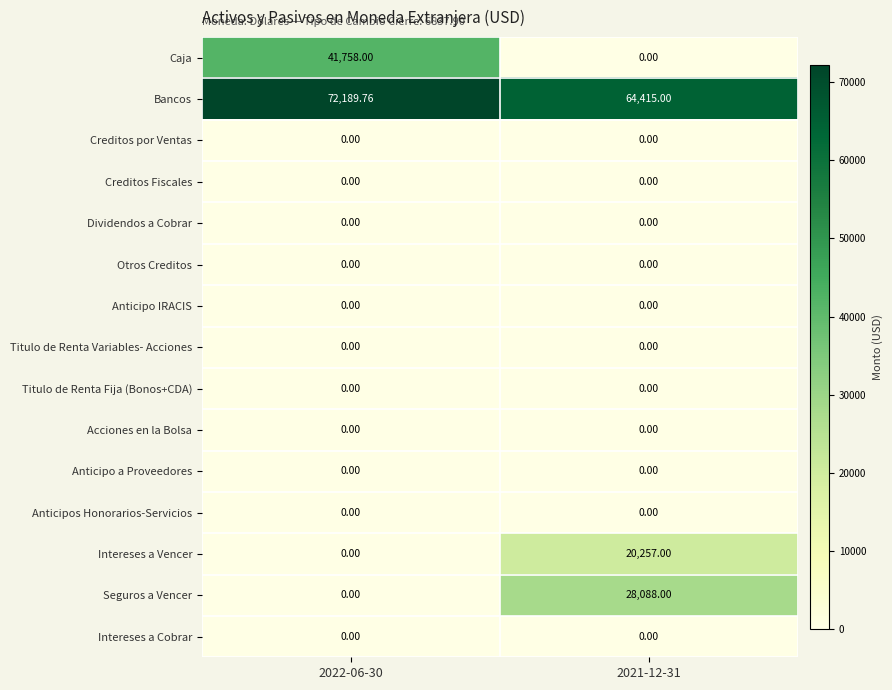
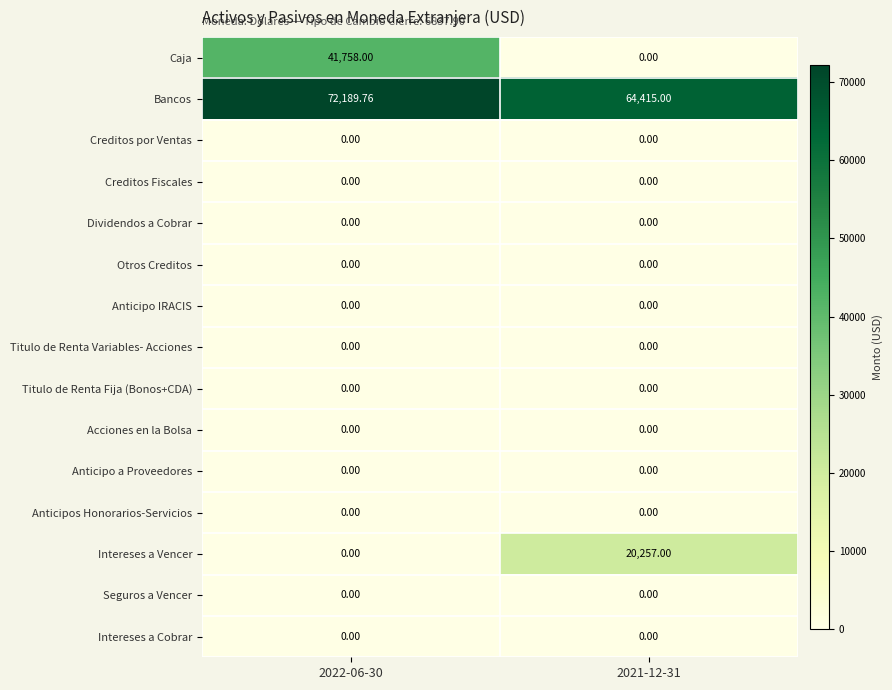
Seguros a Vencer, 2021-12-31: 28,088.00 -> 0.00
